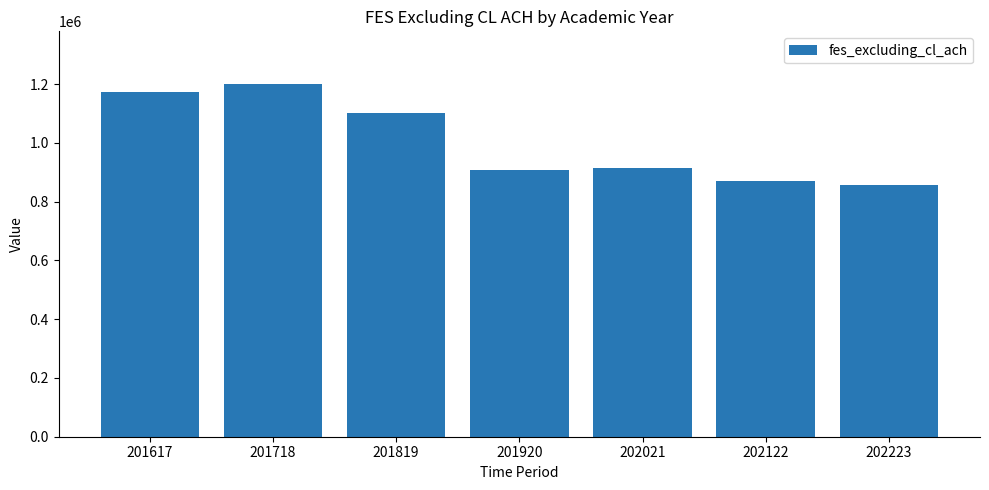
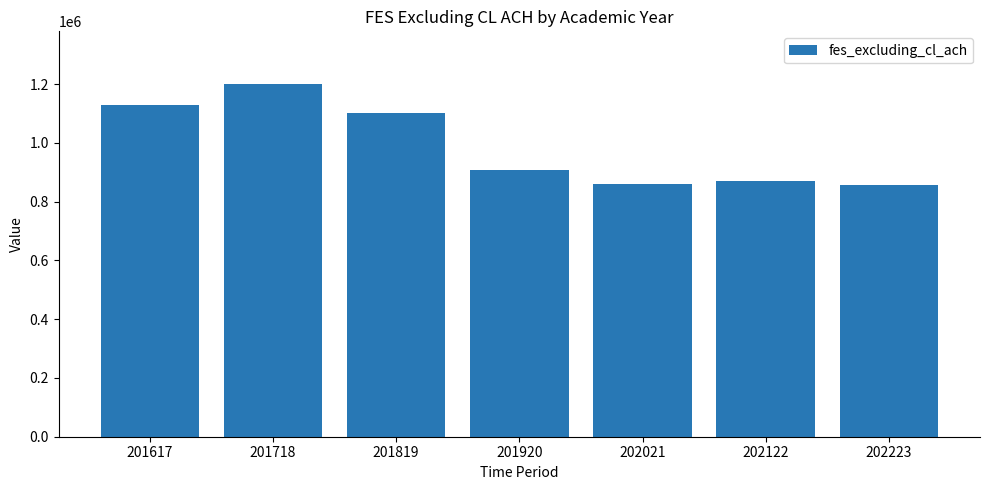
201617: 1170000 -> 1130000
202021: 910000 -> 860000
